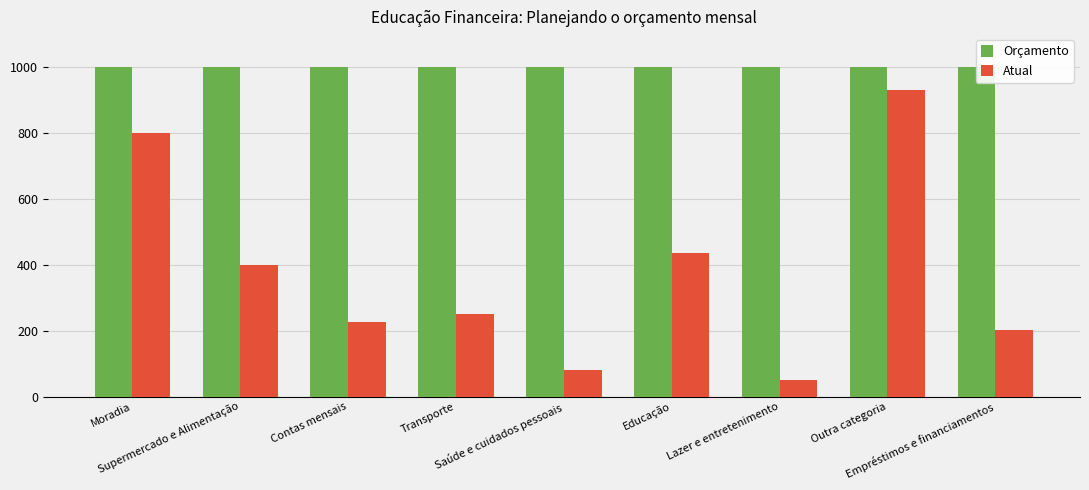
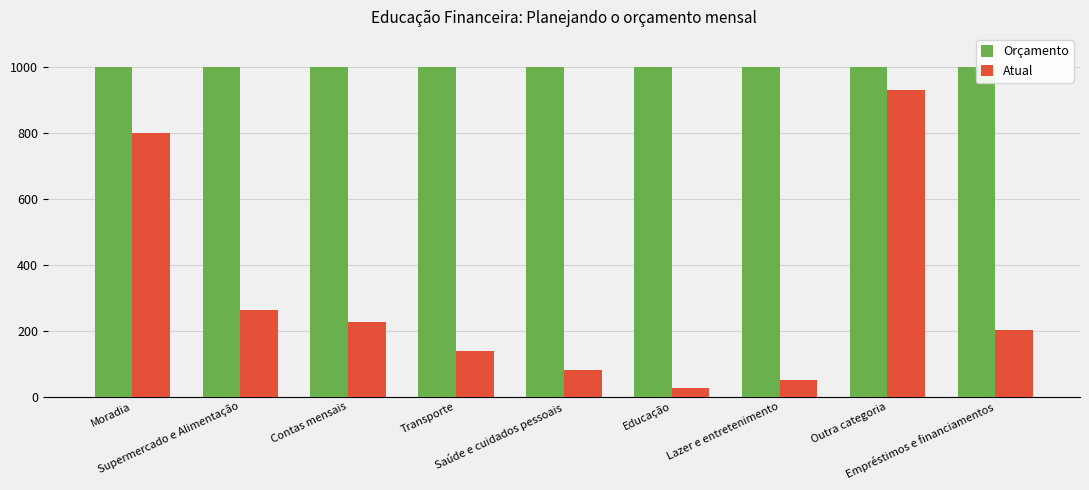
Atual, Supermercado e Alimentação: 400 -> 260
Atual, Transporte: 250 -> 140
Atual, Educação: 440 -> 30
